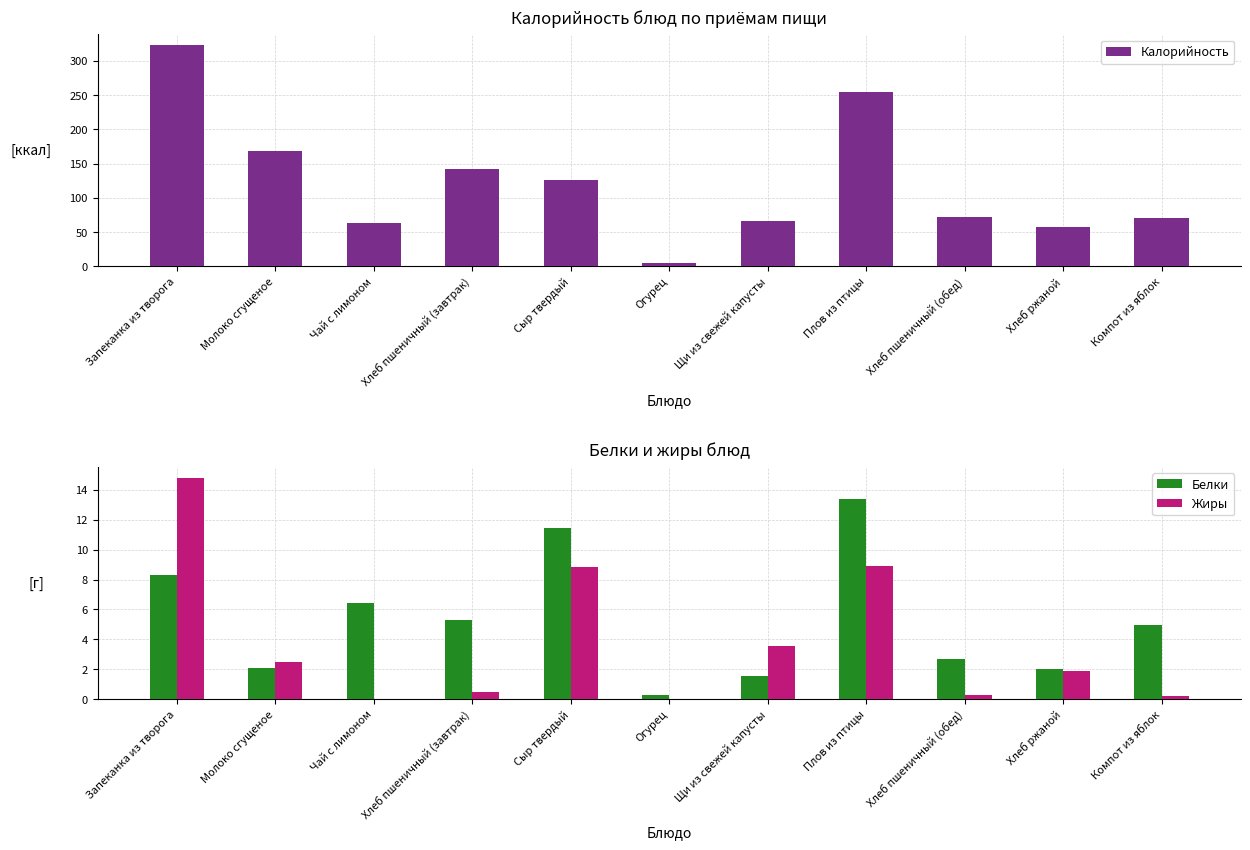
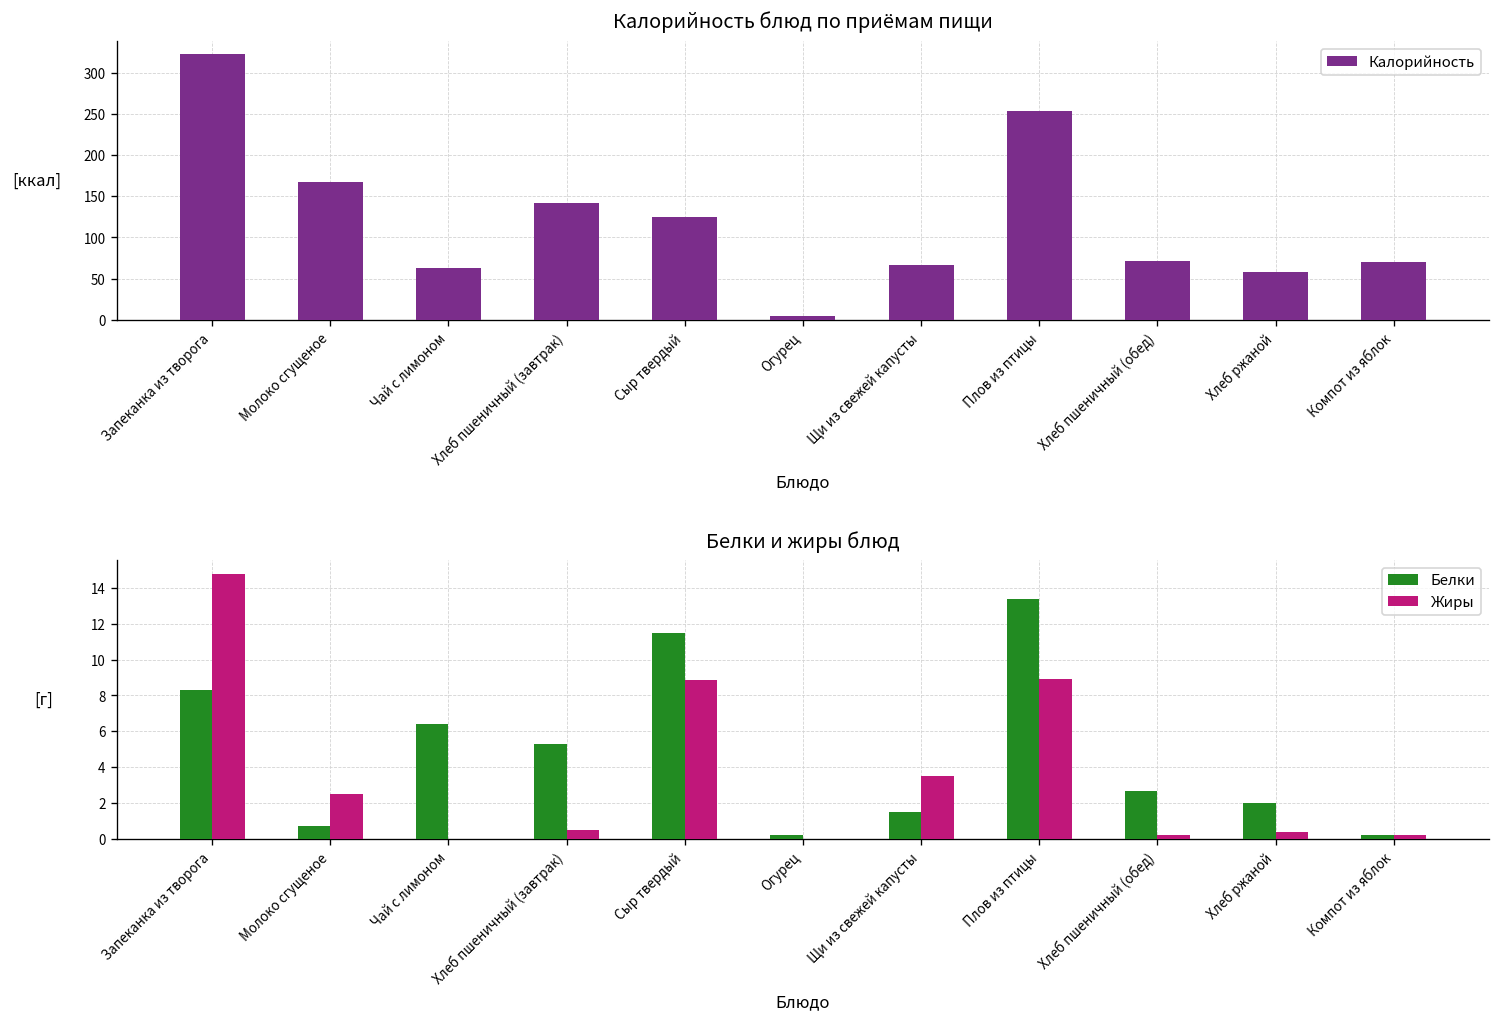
Белки и жиры блюд, Белки, Молоко сгущеное: 2.1 -> 0.7
Белки и жиры блюд, Жиры, Хлеб ржаной: 1.9 -> 0.4
Белки и жиры блюд, Белки, Компот из яблок: 5.0 -> 0.2
